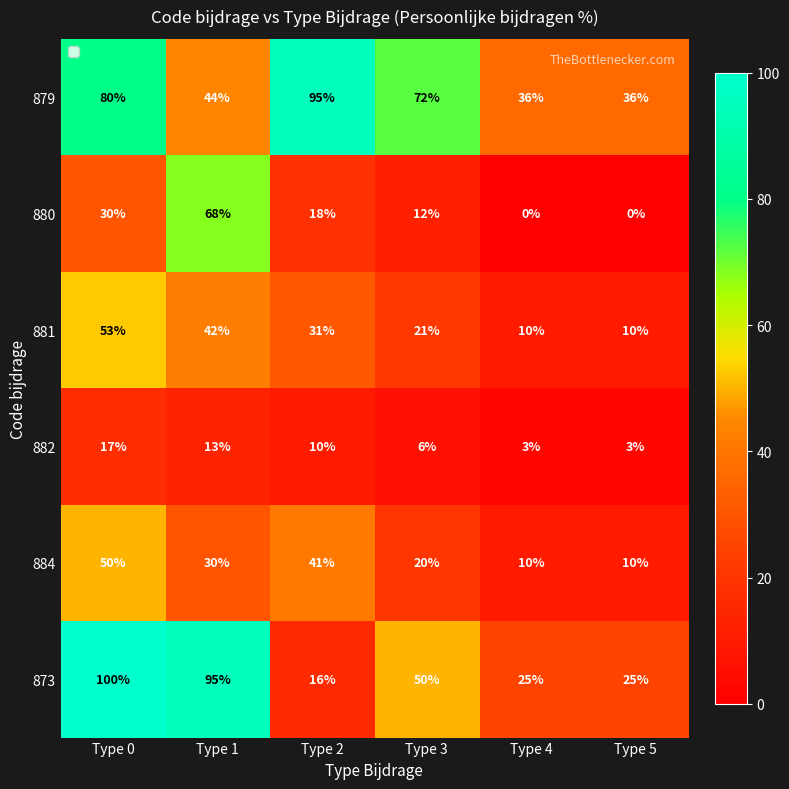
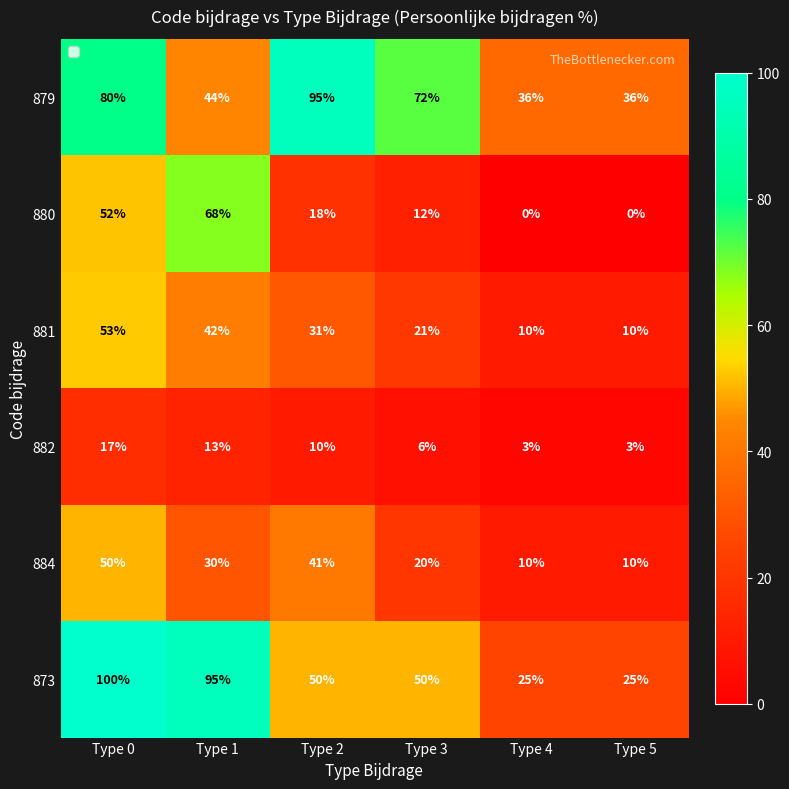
880, Type 0: 30% -> 52%
873, Type 2: 16% -> 50%
